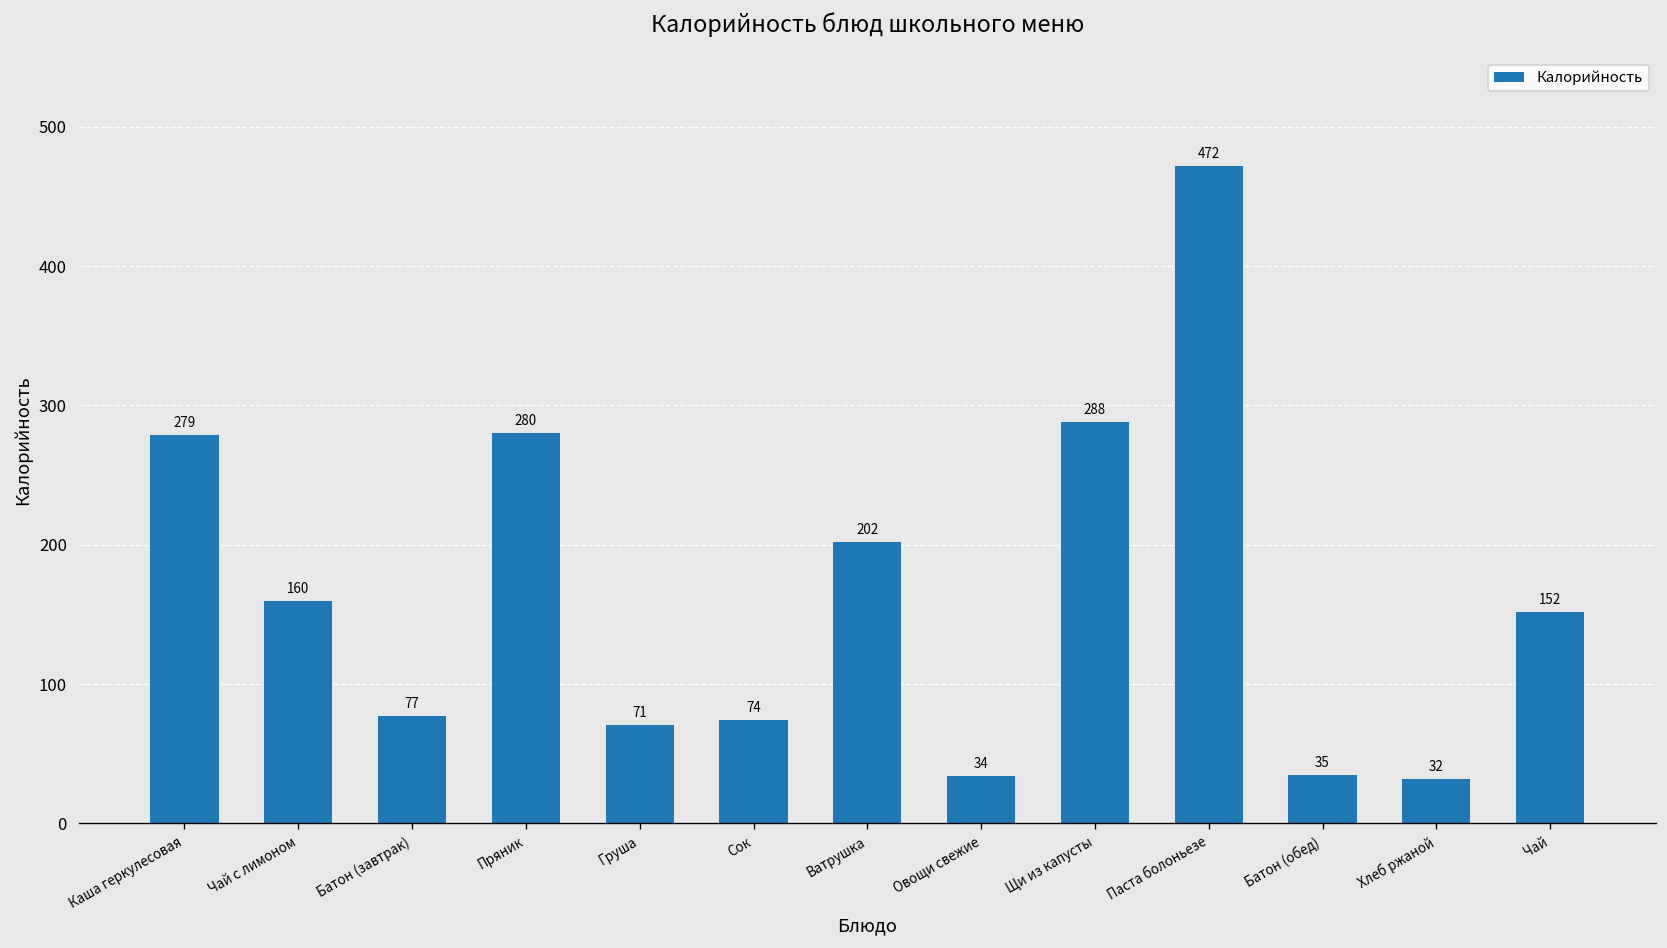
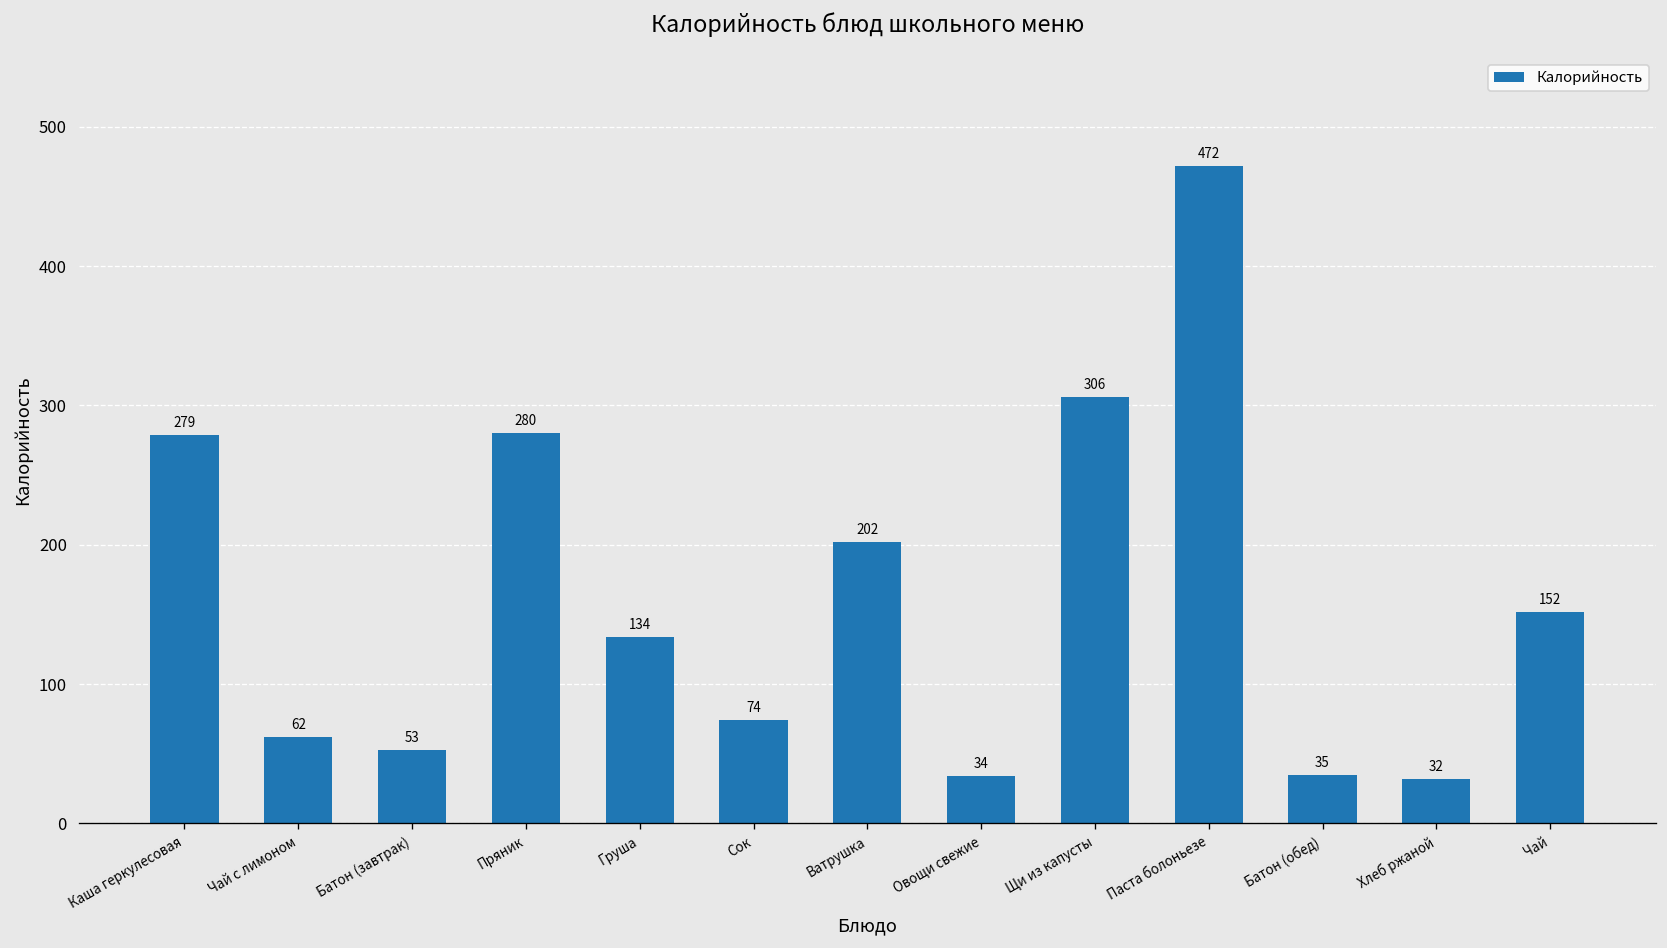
Чай с лимоном: 160 -> 62
Батон (завтрак): 77 -> 53
Груша: 71 -> 134
Щи из капусты: 288 -> 306
